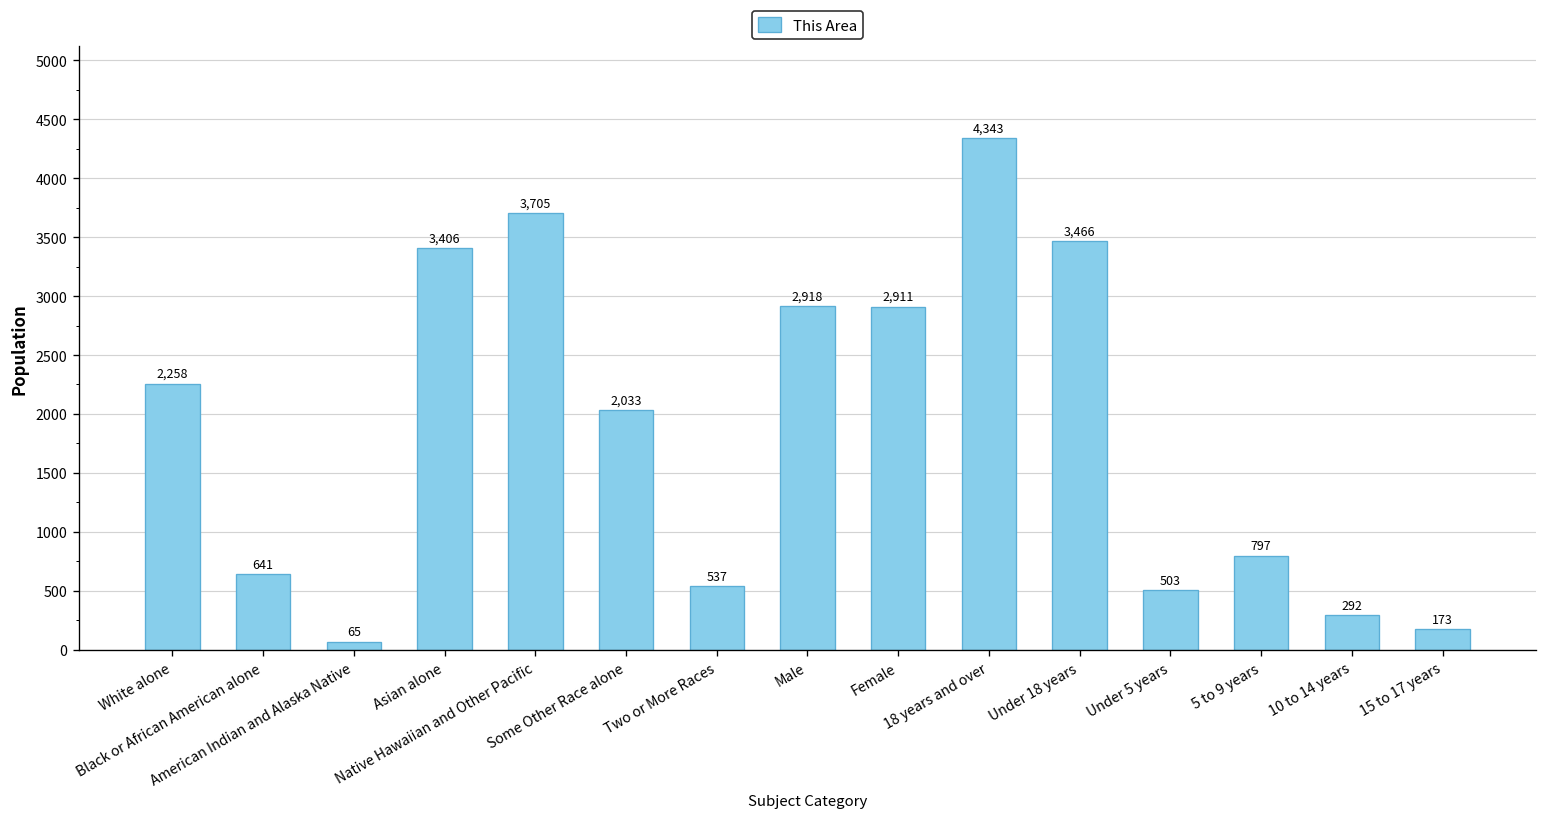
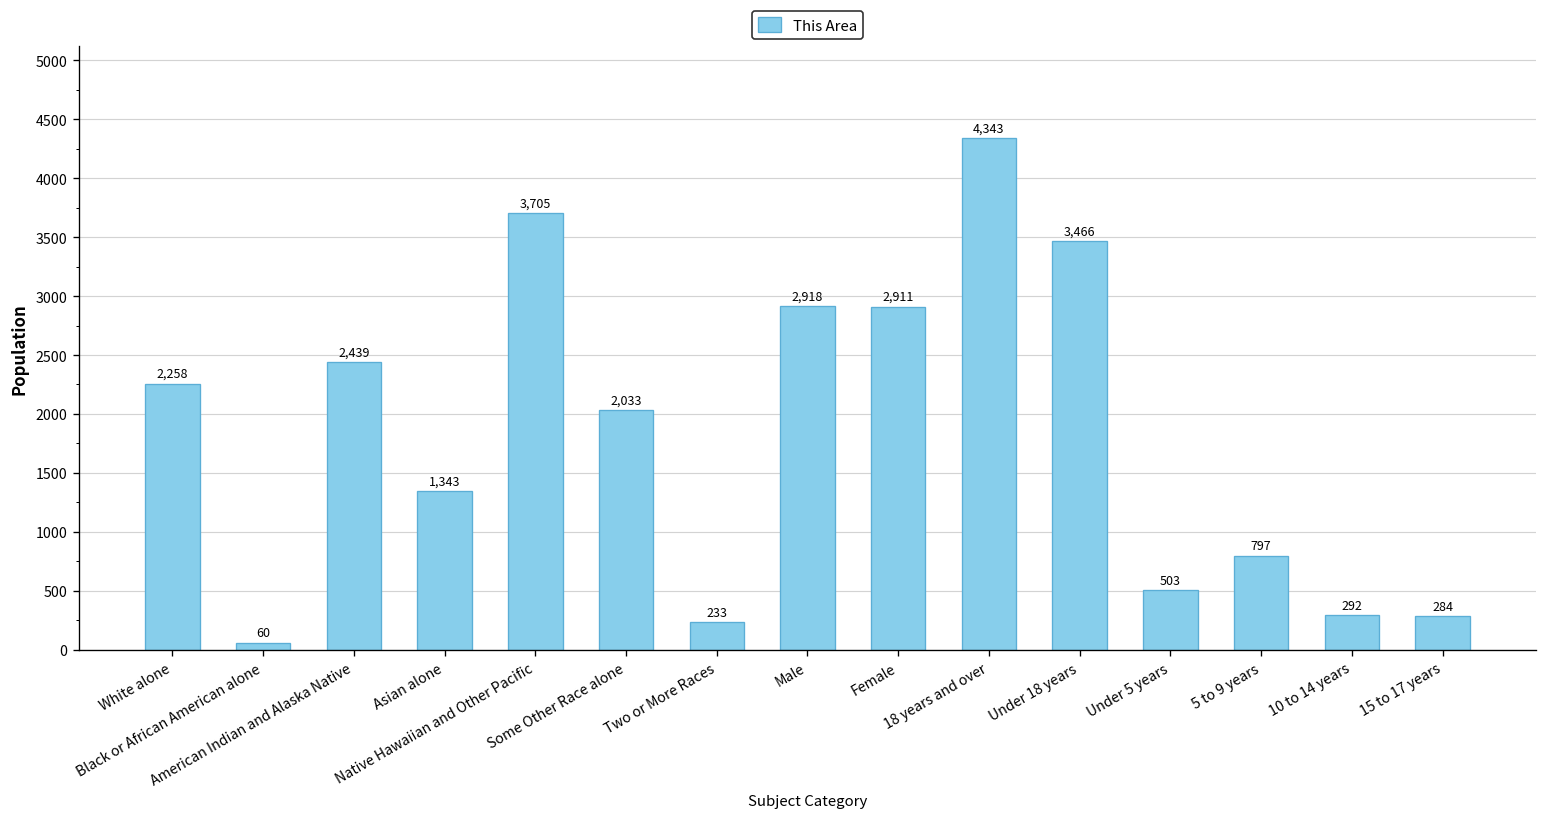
Black or African American alone: 641 -> 60
American Indian and Alaska Native: 65 -> 2,439
Asian alone: 3,406 -> 1,343
Two or More Races: 537 -> 233
15 to 17 years: 173 -> 284
